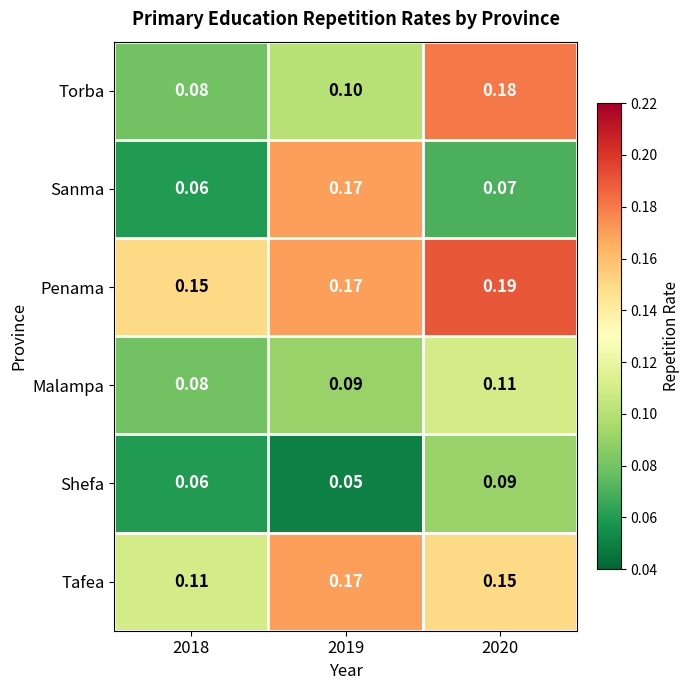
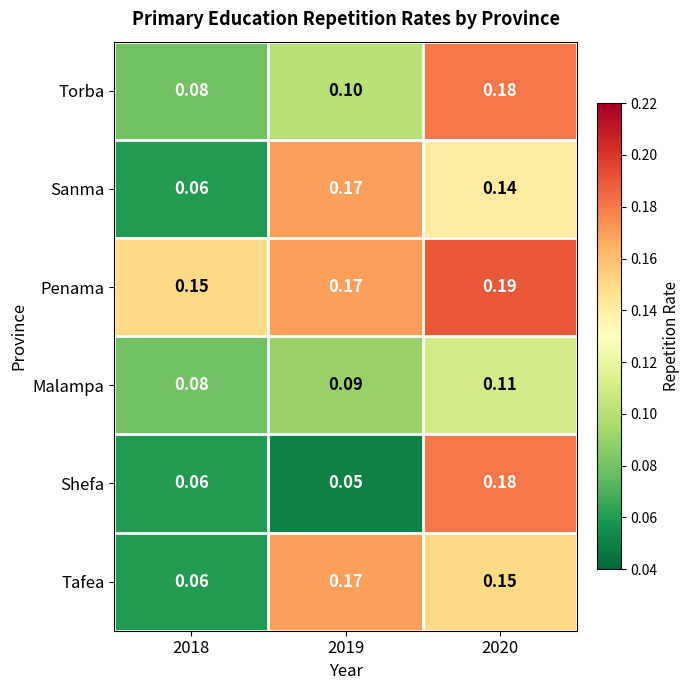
Sanma, 2020: 0.07 -> 0.14
Shefa, 2020: 0.09 -> 0.18
Tafea, 2018: 0.11 -> 0.06
